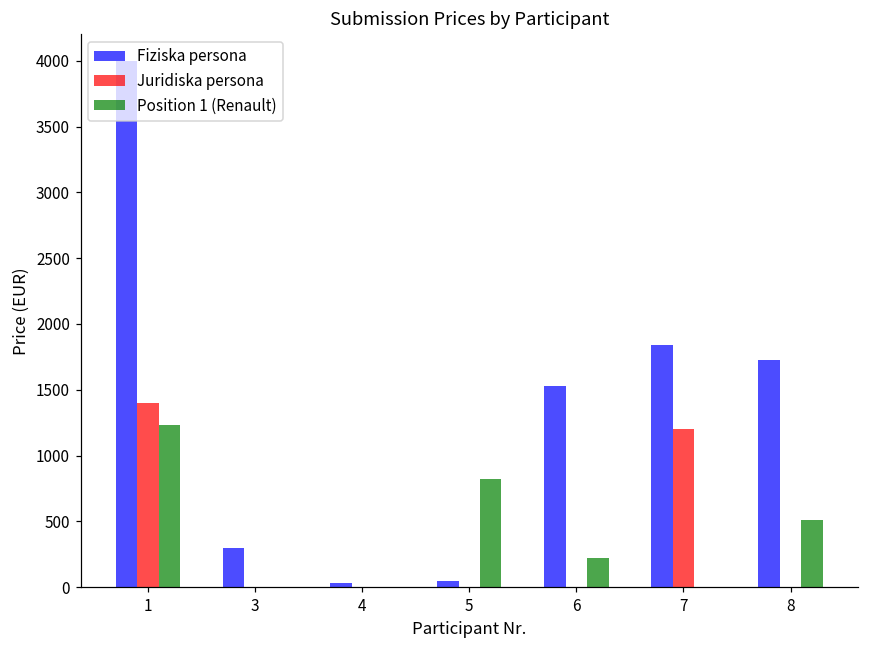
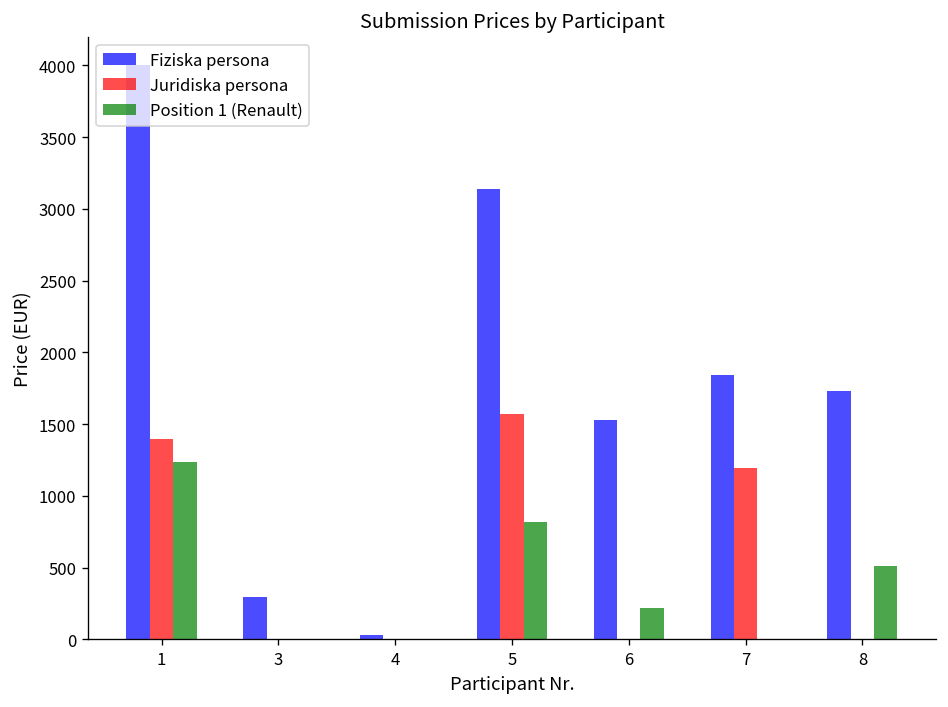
Fiziska persona, 5: 50 -> 3140
Juridiska persona, 5: 0 -> 1570
